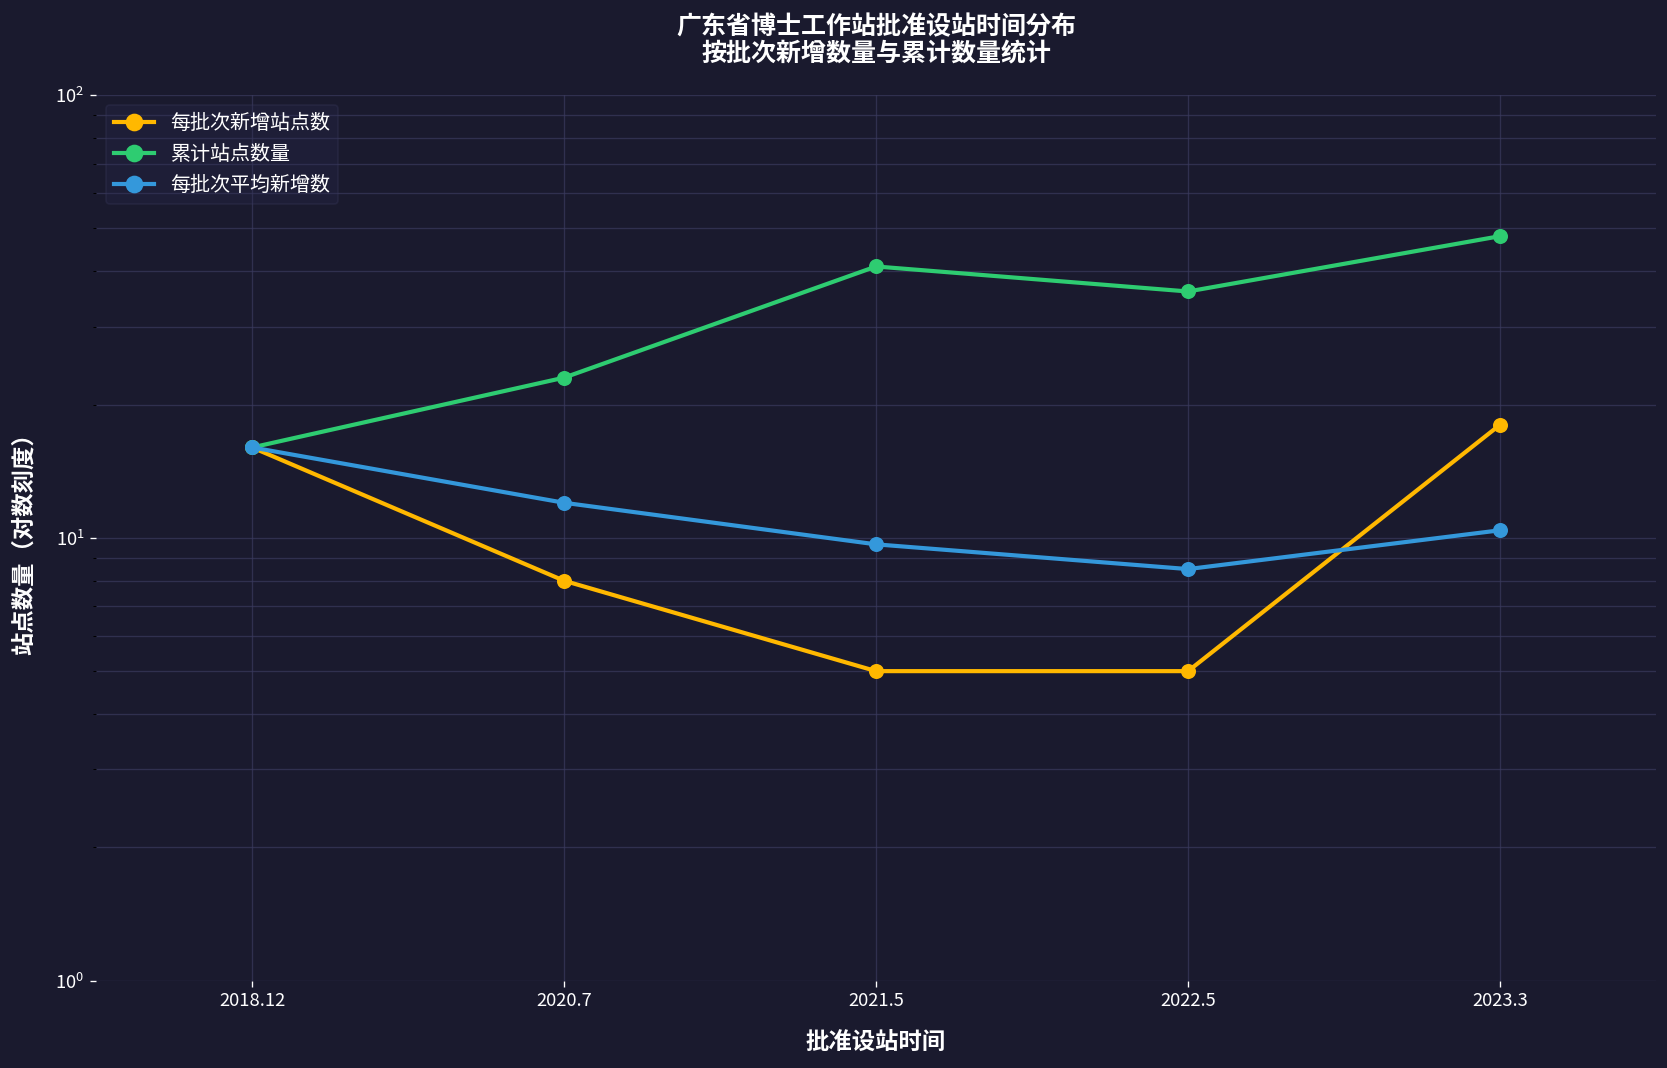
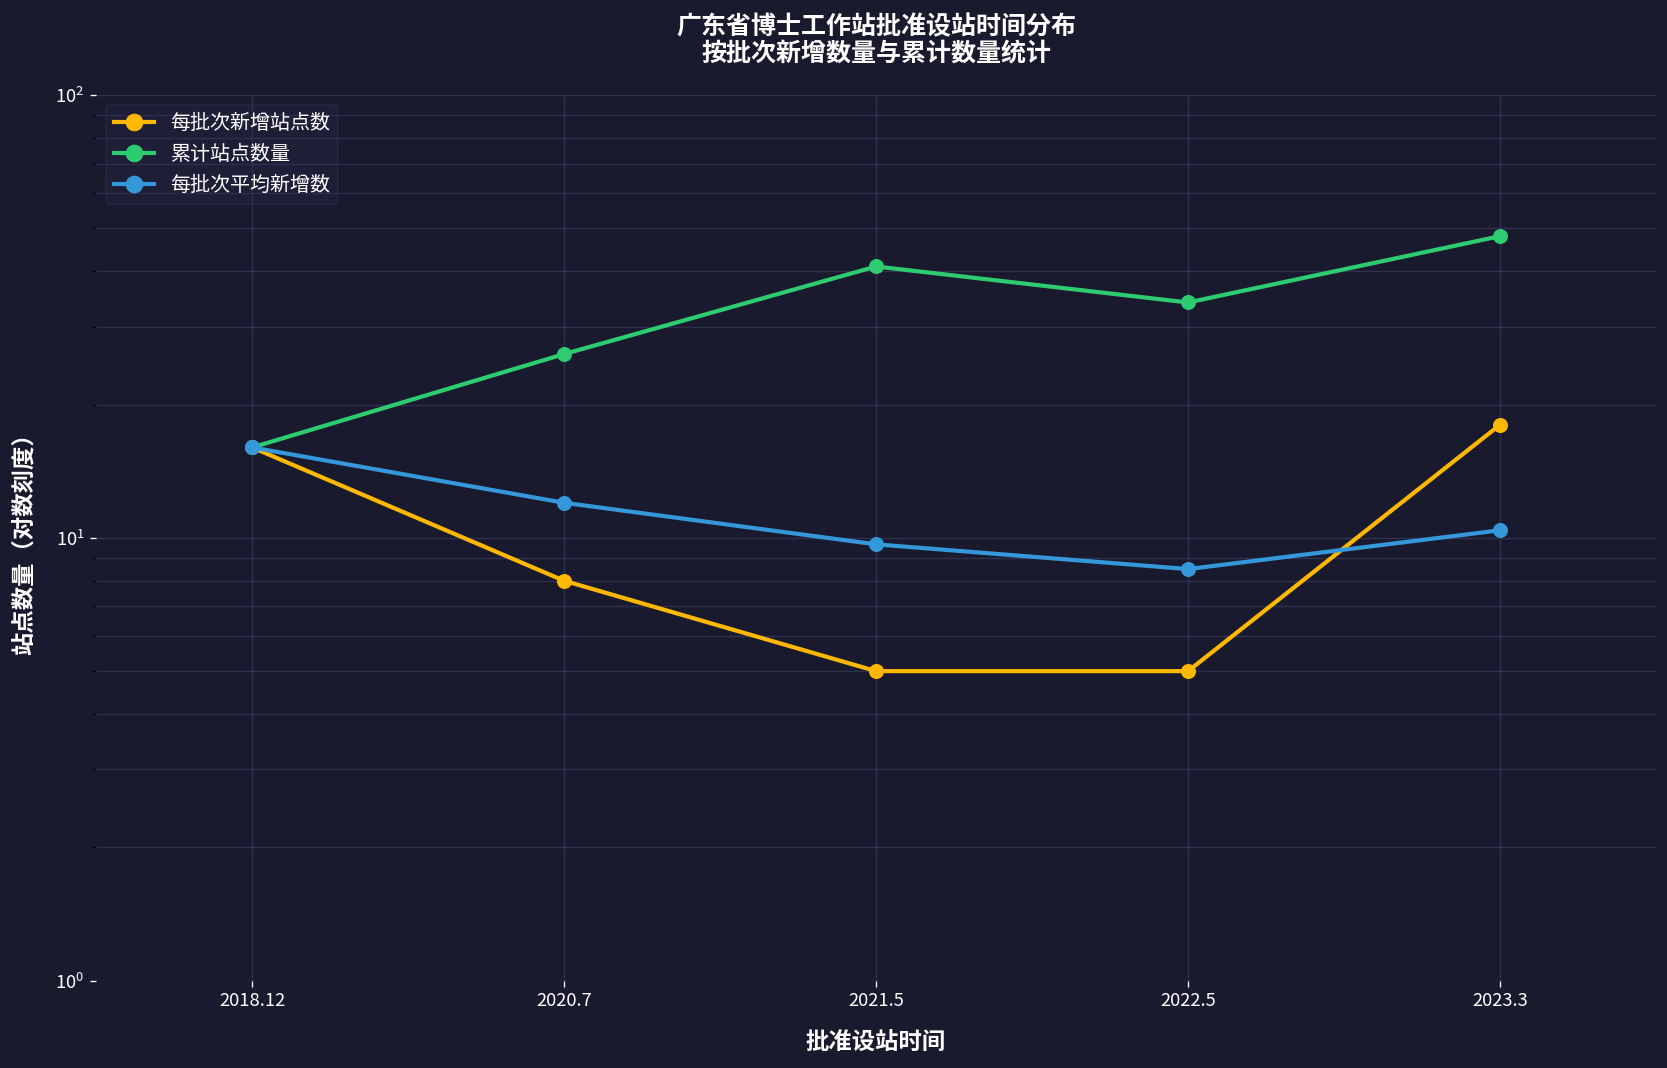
累计站点数量, 2020.7: 23 -> 26
累计站点数量, 2022.5: 36 -> 34
